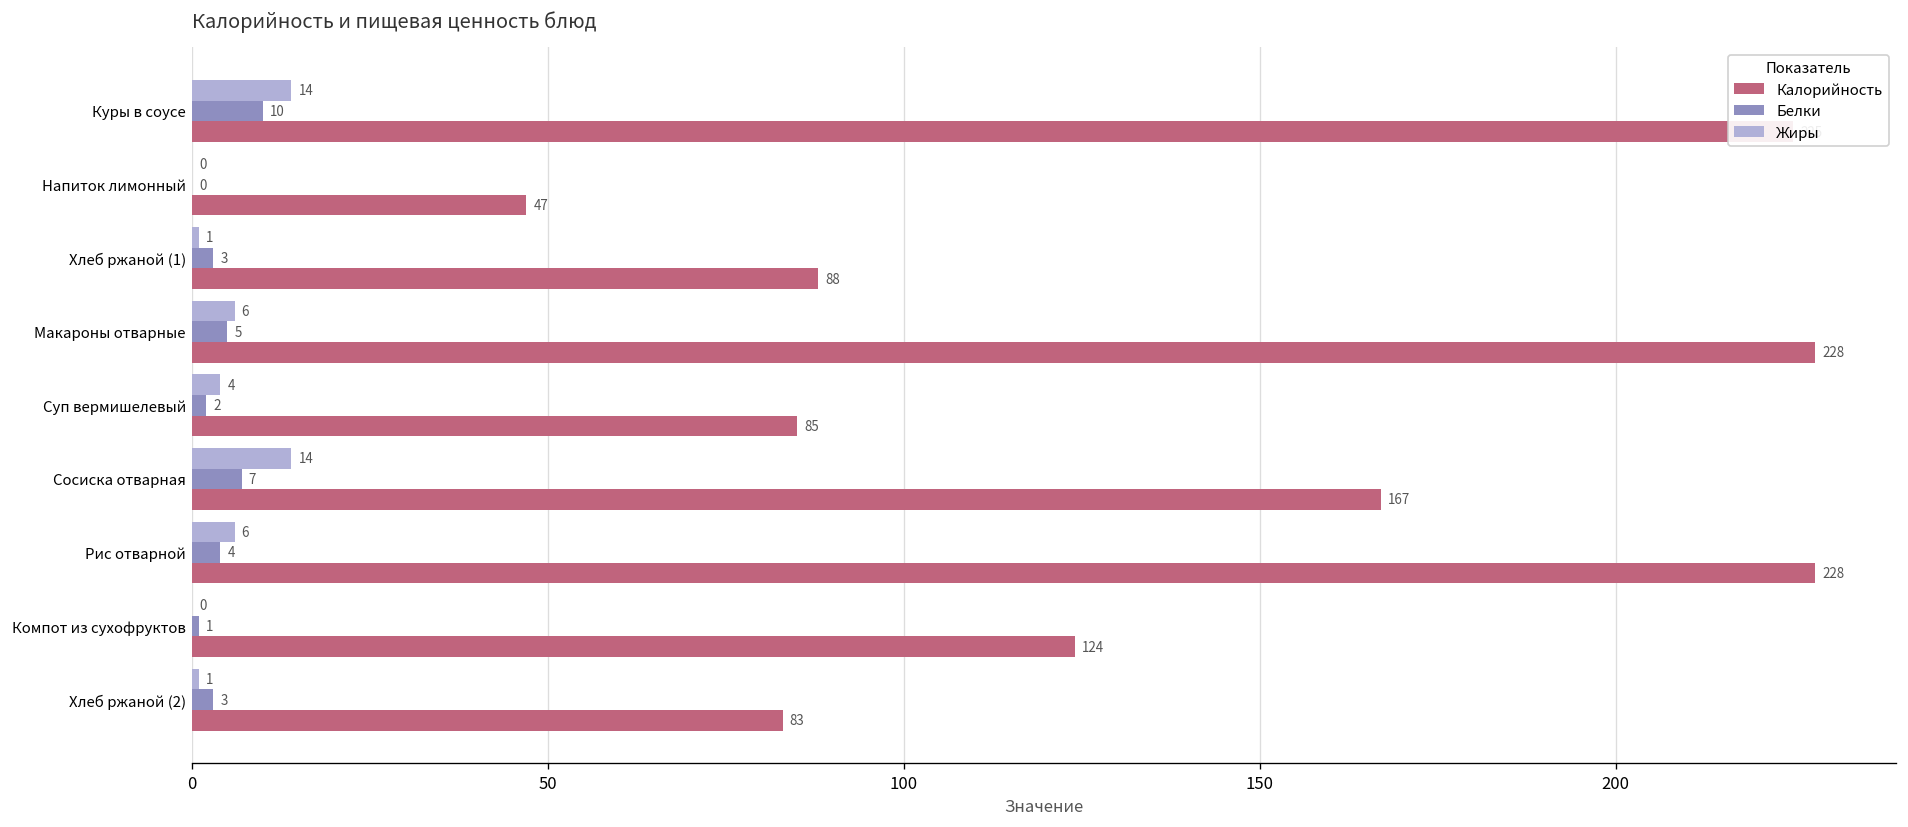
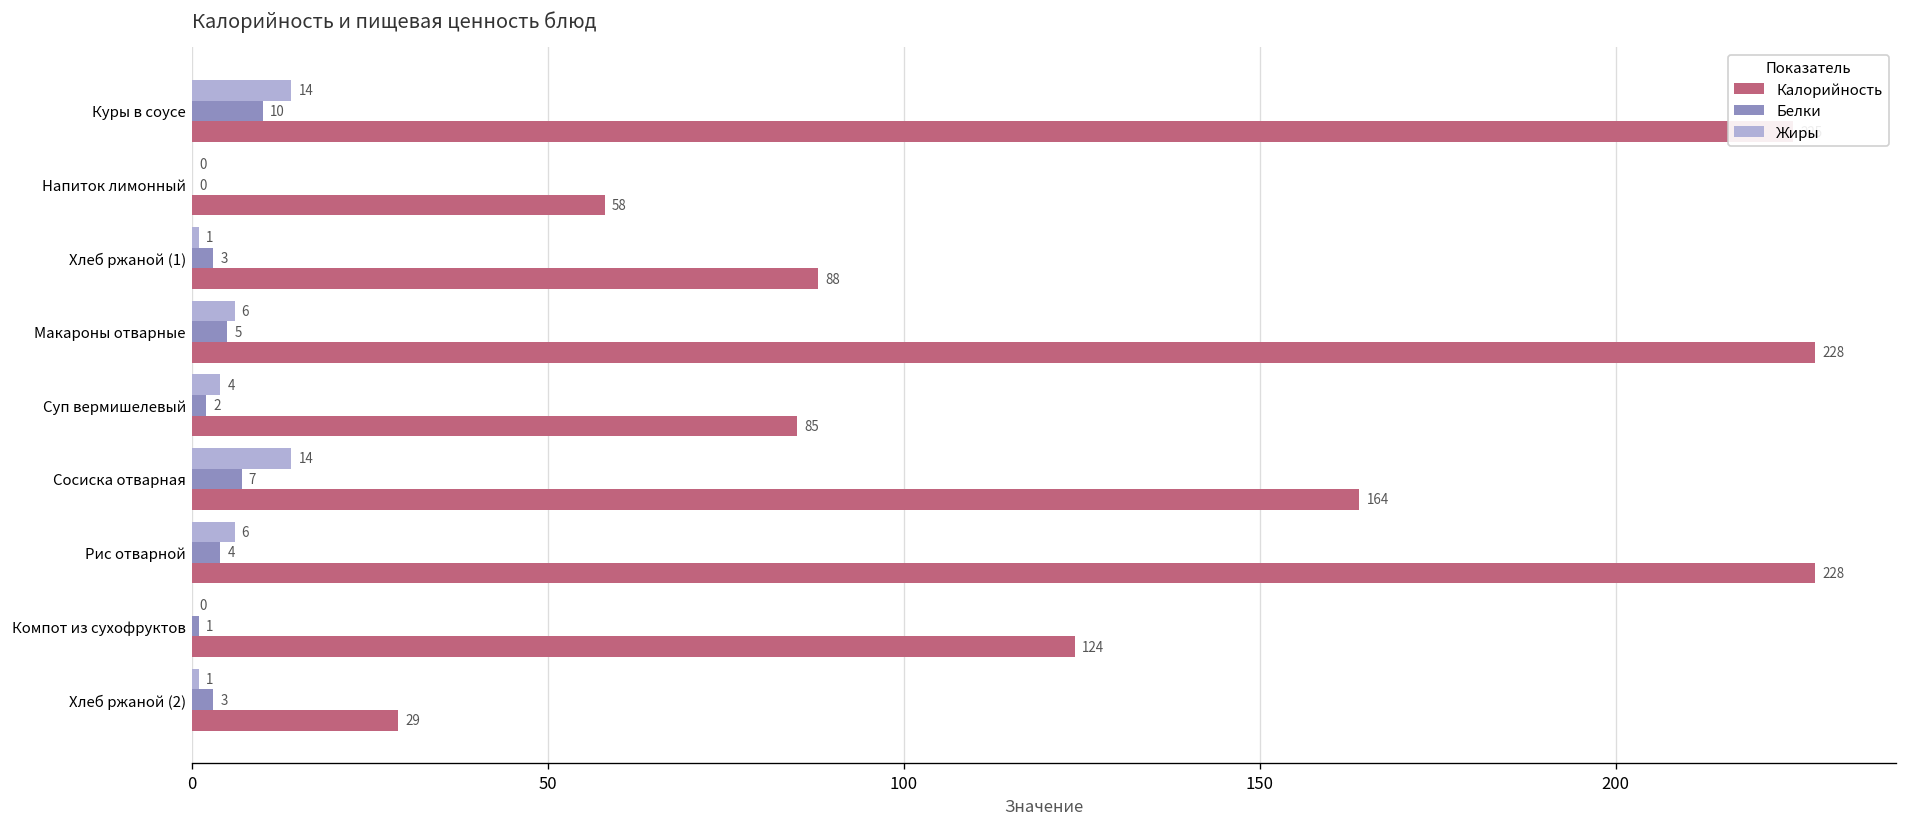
Калорийность, Напиток лимонный: 47 -> 58
Калорийность, Сосиска отварная: 167 -> 164
Калорийность, Хлеб ржаной (2): 83 -> 29
